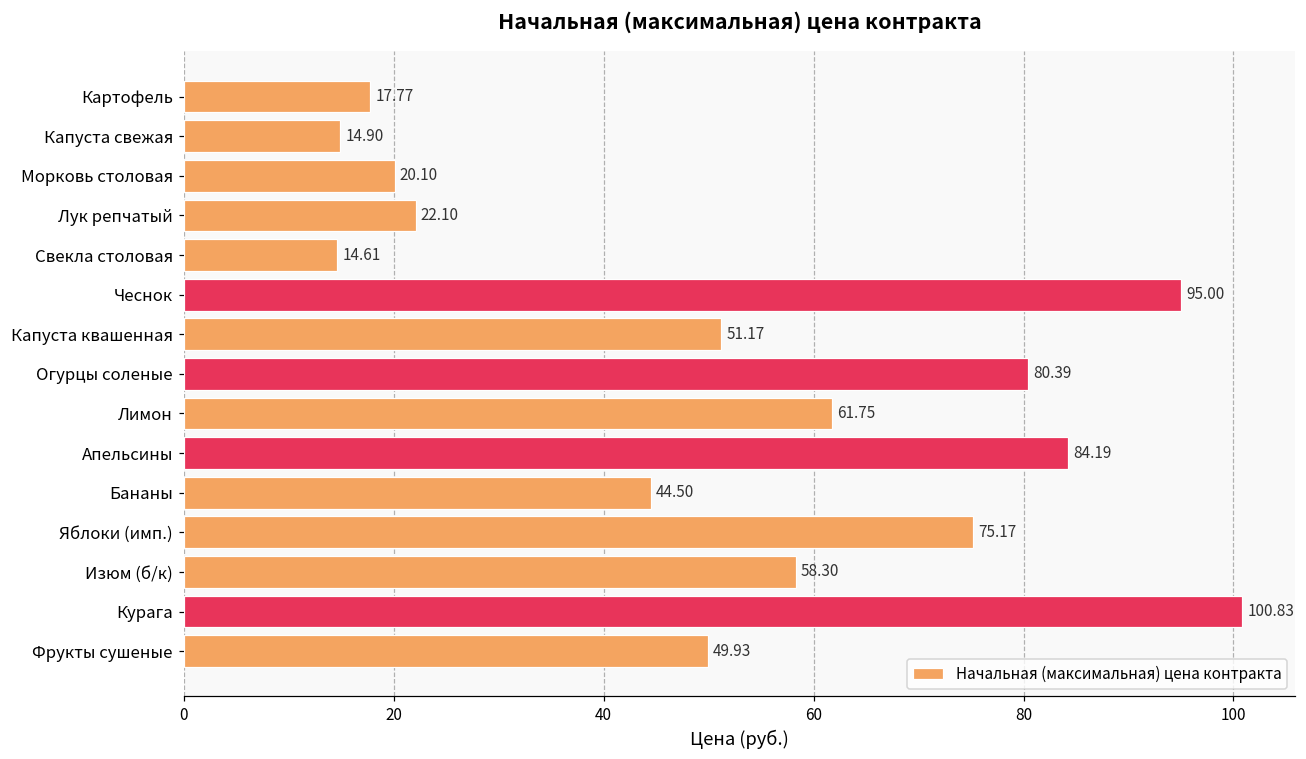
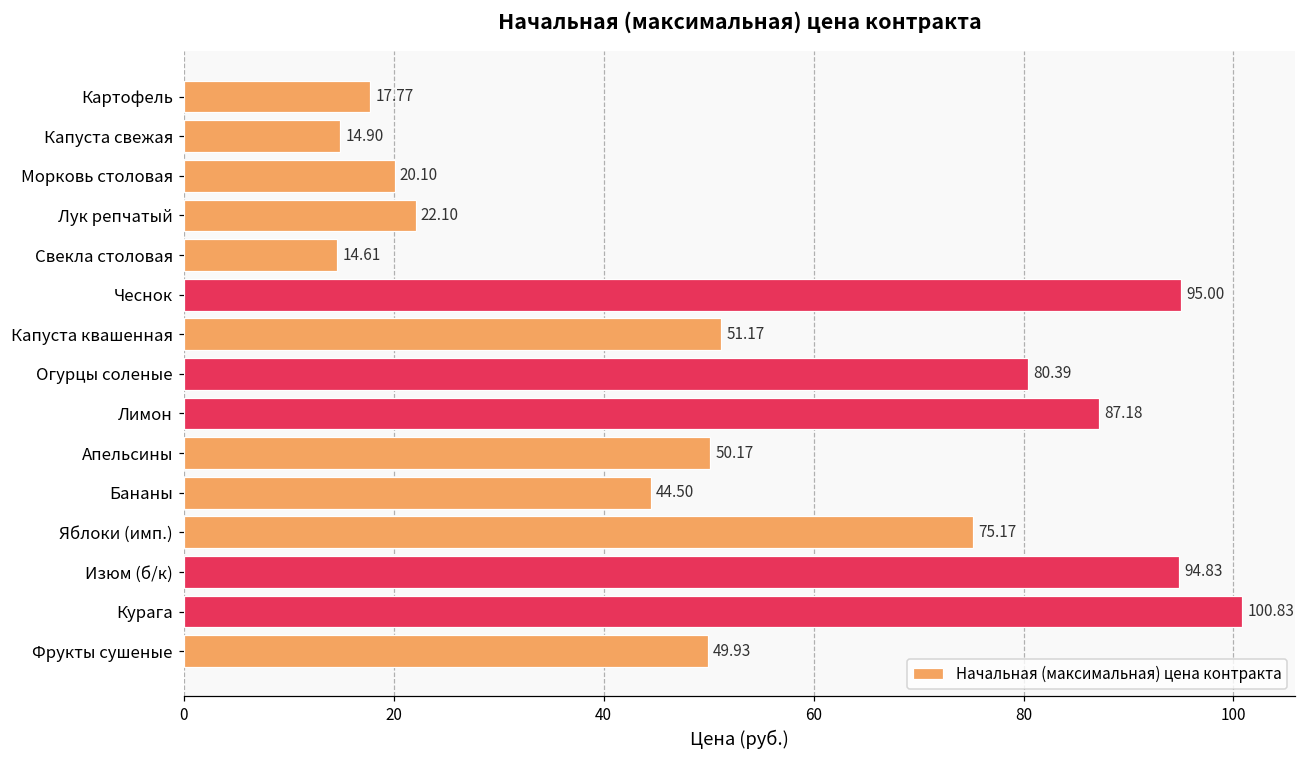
Лимон: 61.75 -> 87.18
Апельсины: 84.19 -> 50.17
Изюм (б/к): 58.30 -> 94.83
